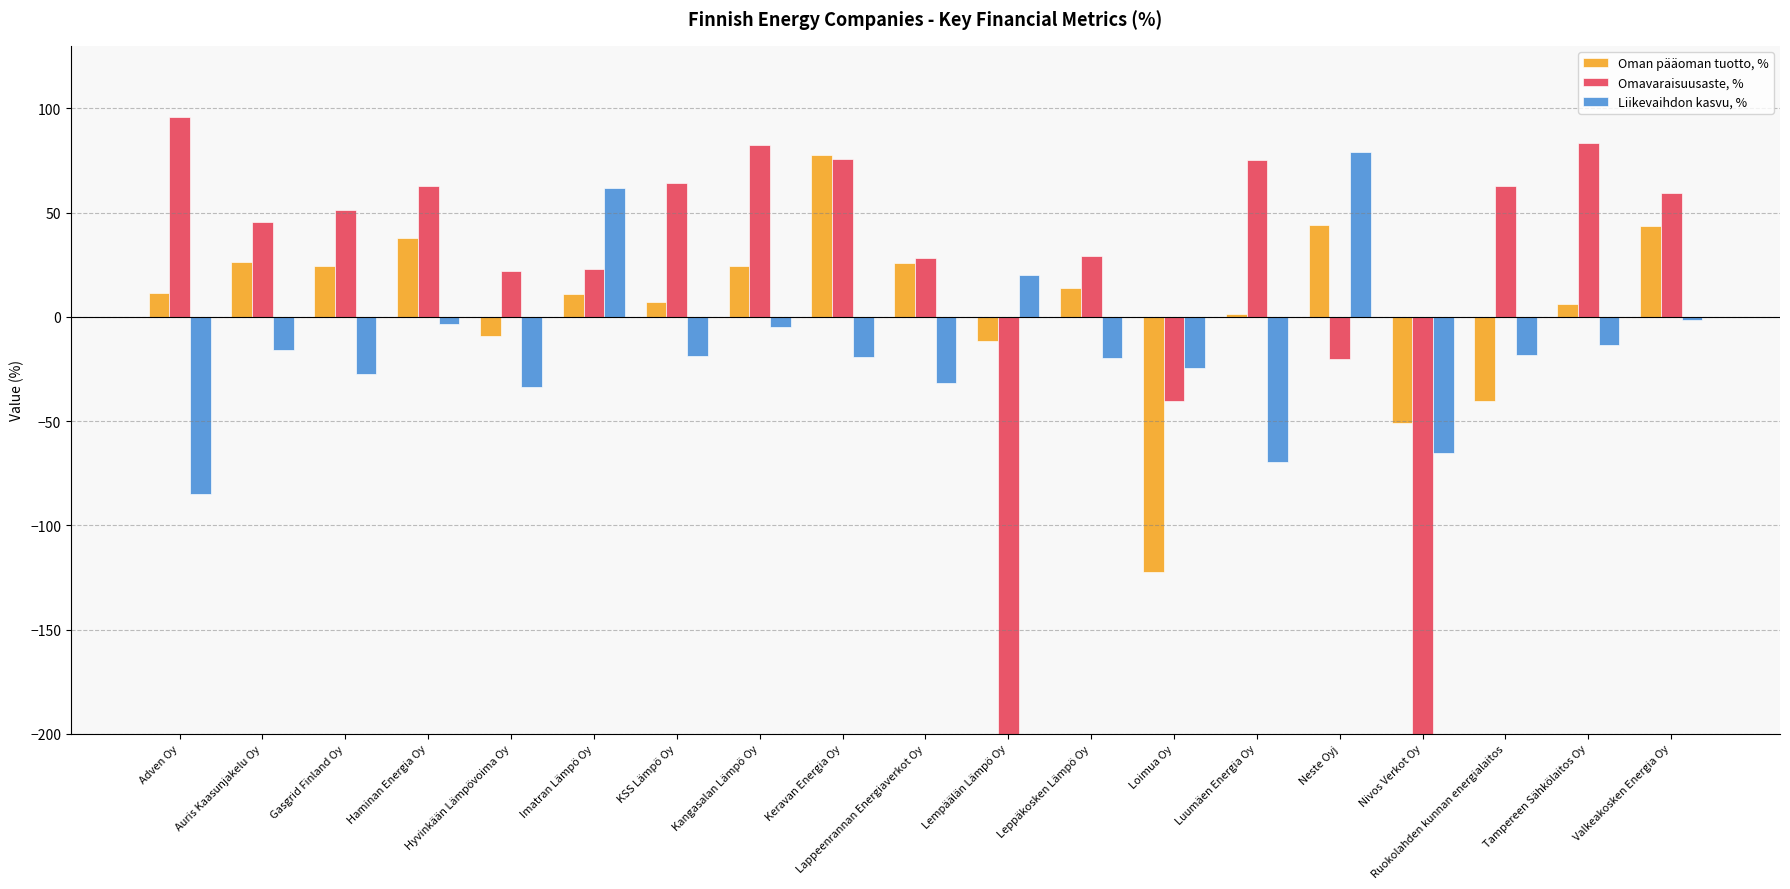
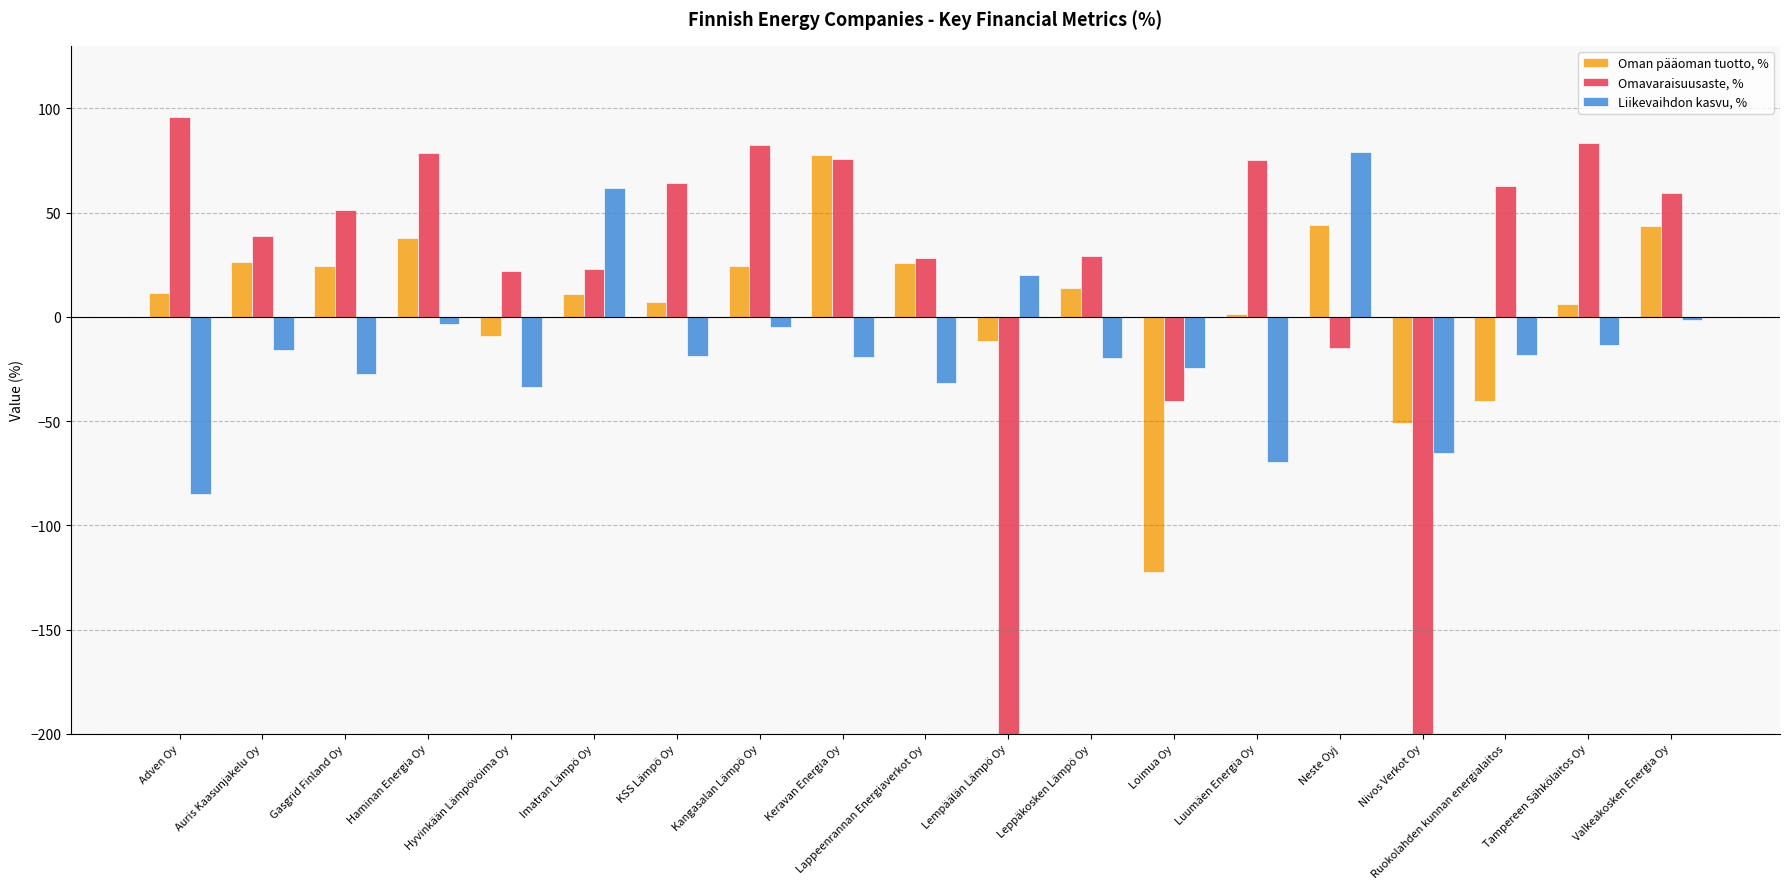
Omavaraisuusaste, %, Auris Kaasunjakelu Oy: 45 -> 39
Omavaraisuusaste, %, Haminan Energia Oy: 63 -> 78
Omavaraisuusaste, %, Neste Oyj: -20 -> -15
